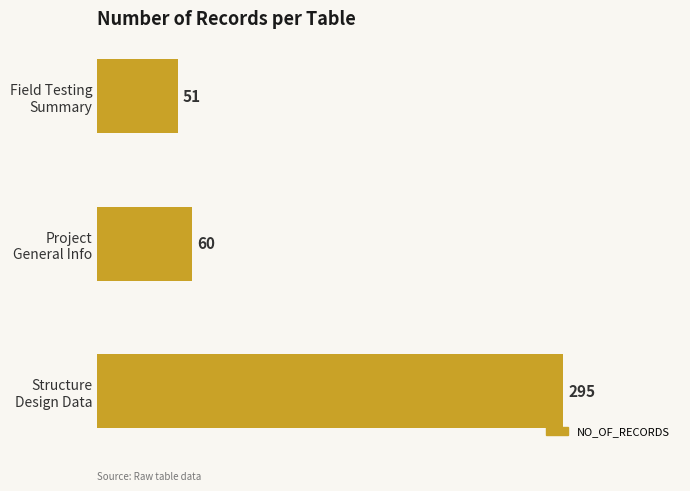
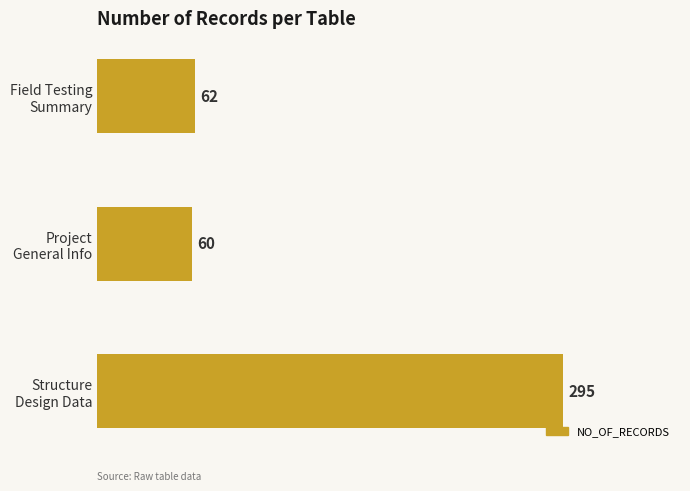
Field Testing Summary: 51 -> 62
